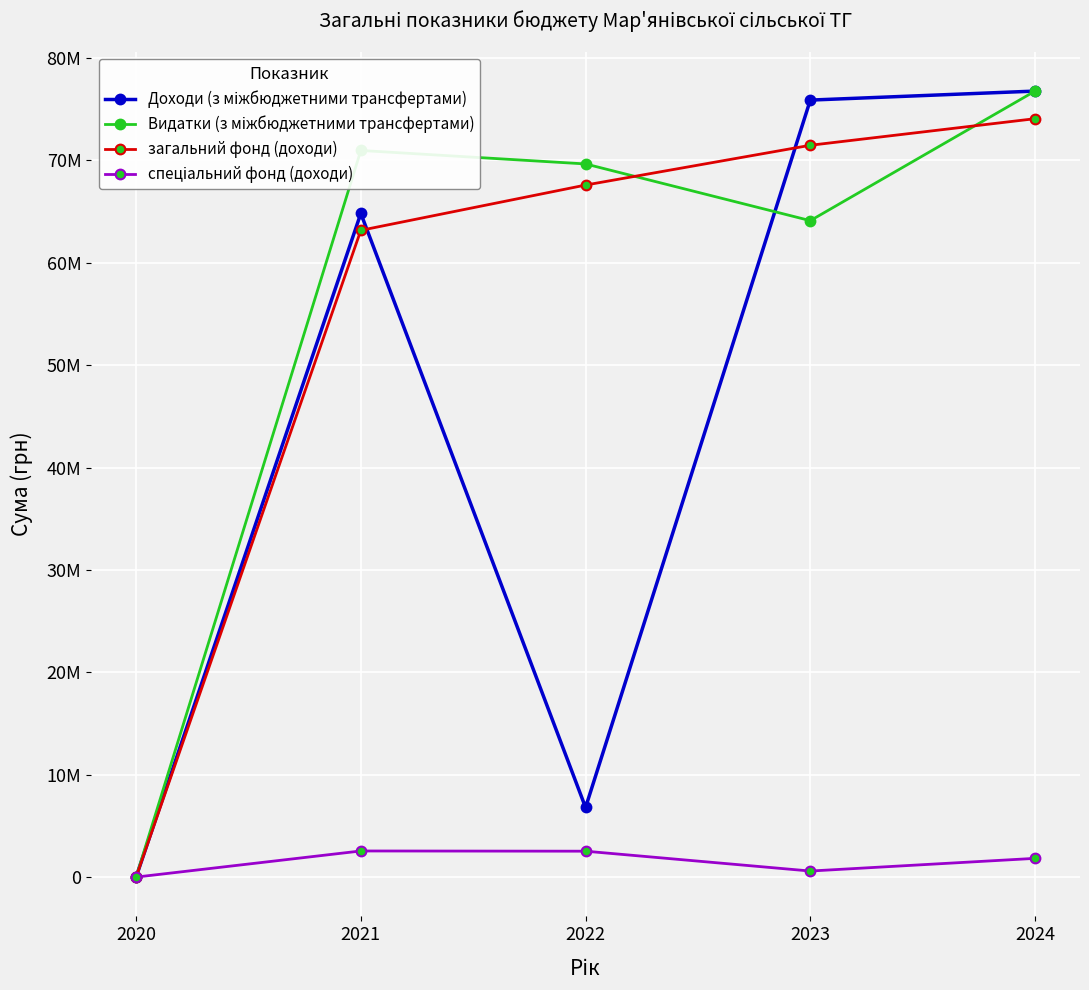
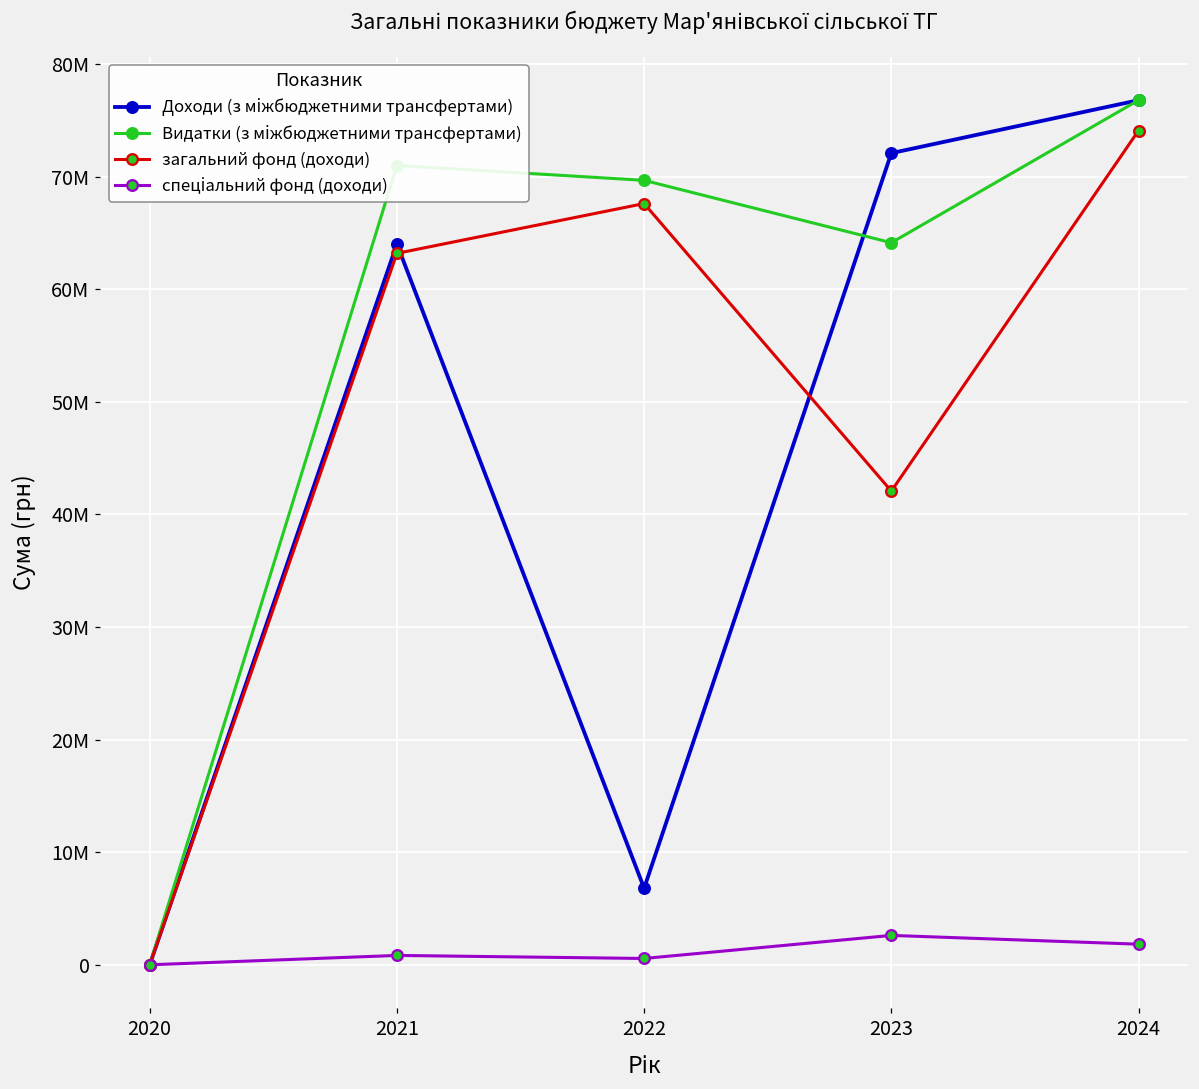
Доходи (з міжбюджетними трансфертами), 2021: 64800000 -> 64000000
спеціальний фонд (доходи), 2021: 2600000 -> 800000
спеціальний фонд (доходи), 2022: 2500000 -> 600000
Доходи (з міжбюджетними трансфертами), 2023: 75900000 -> 72100000
загальний фонд (доходи), 2023: 71500000 -> 42100000
спеціальний фонд (доходи), 2023: 600000 -> 2600000
